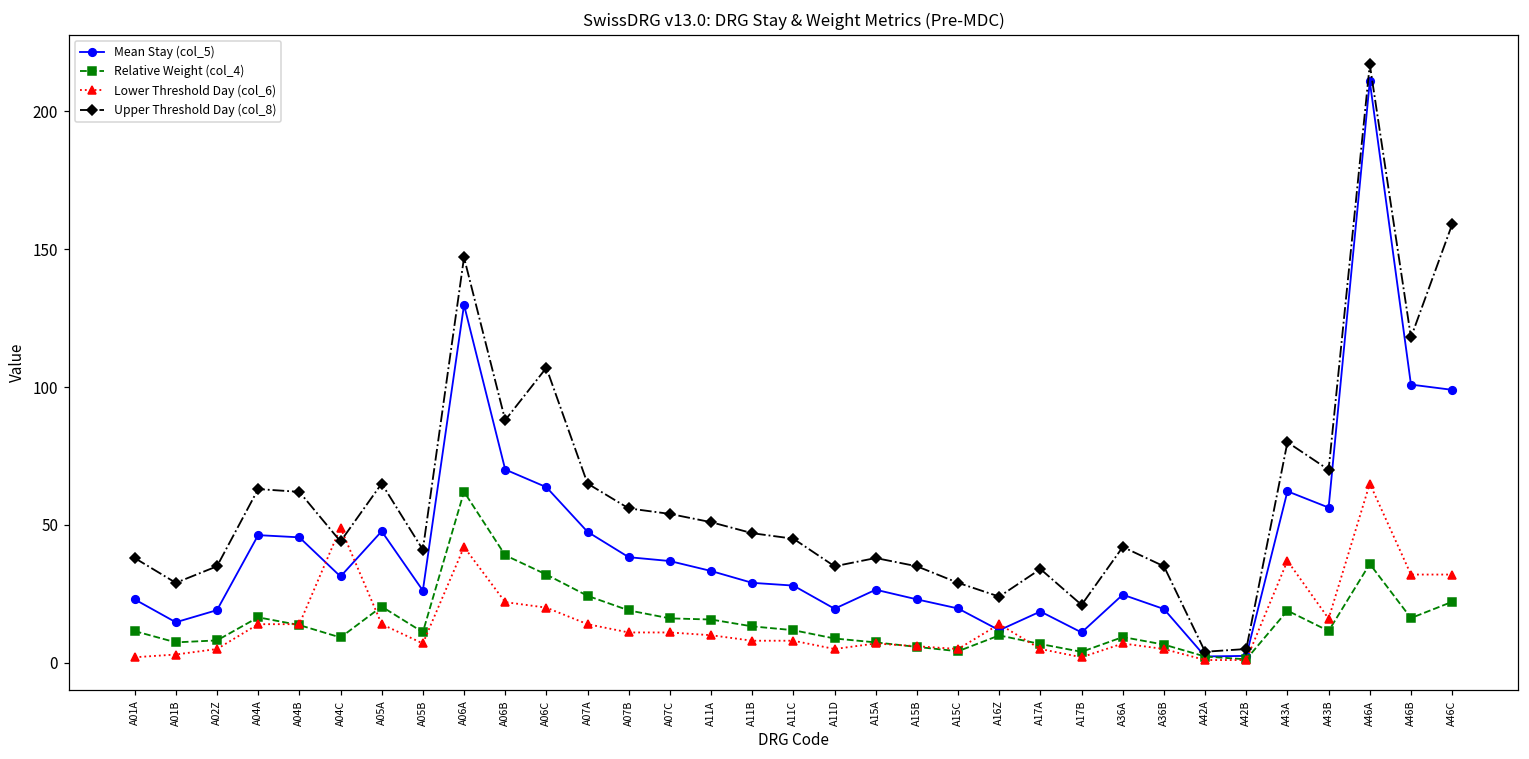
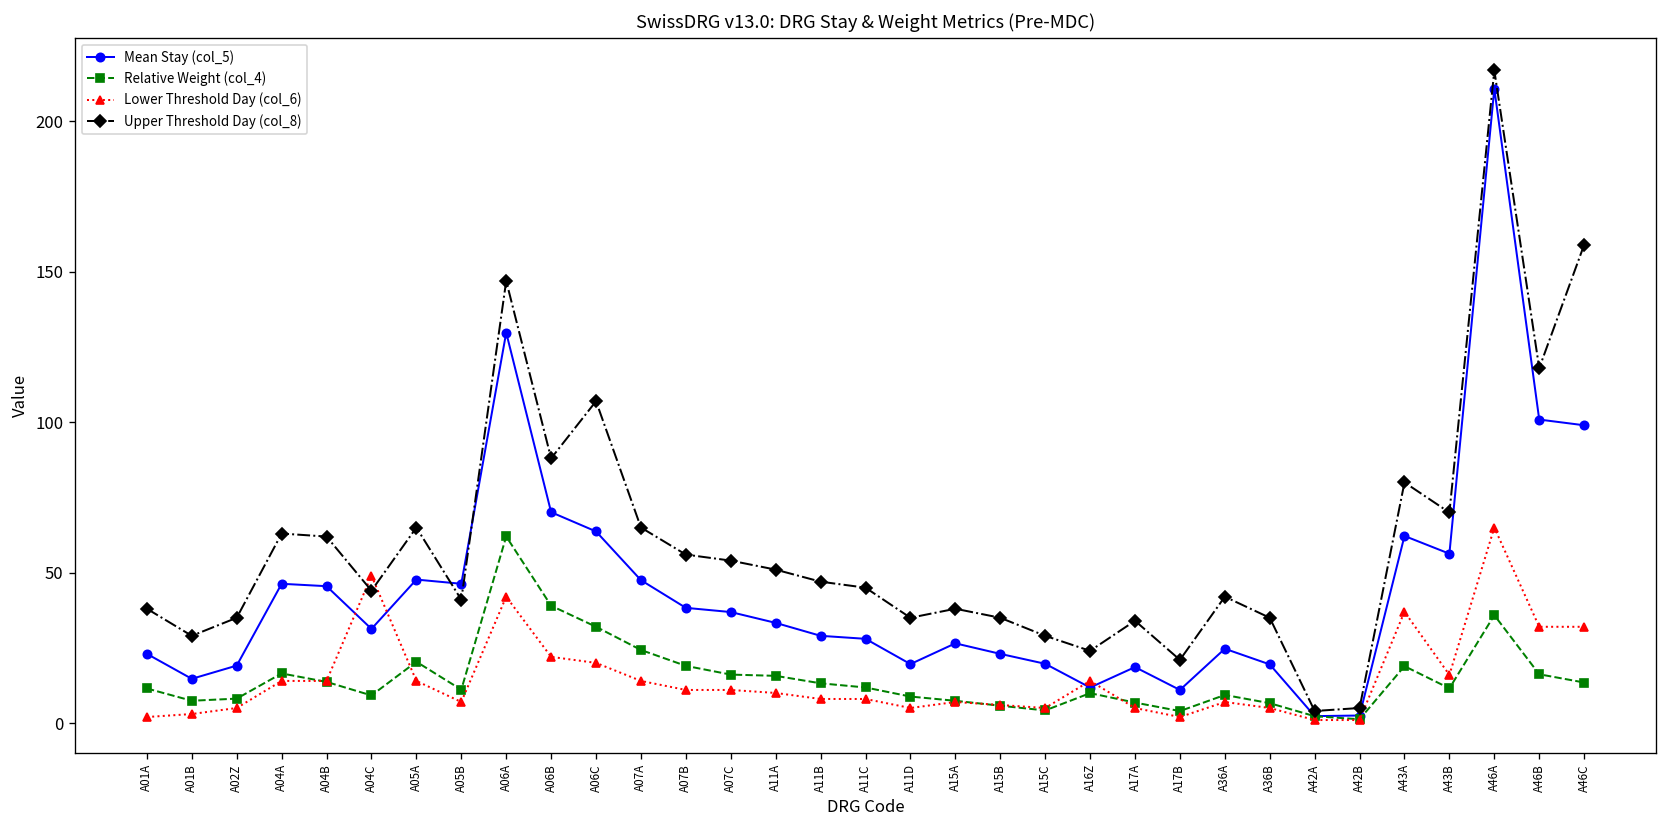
Mean Stay (col_5), A05B: 26 -> 46
Relative Weight (col_4), A46C: 22 -> 13
